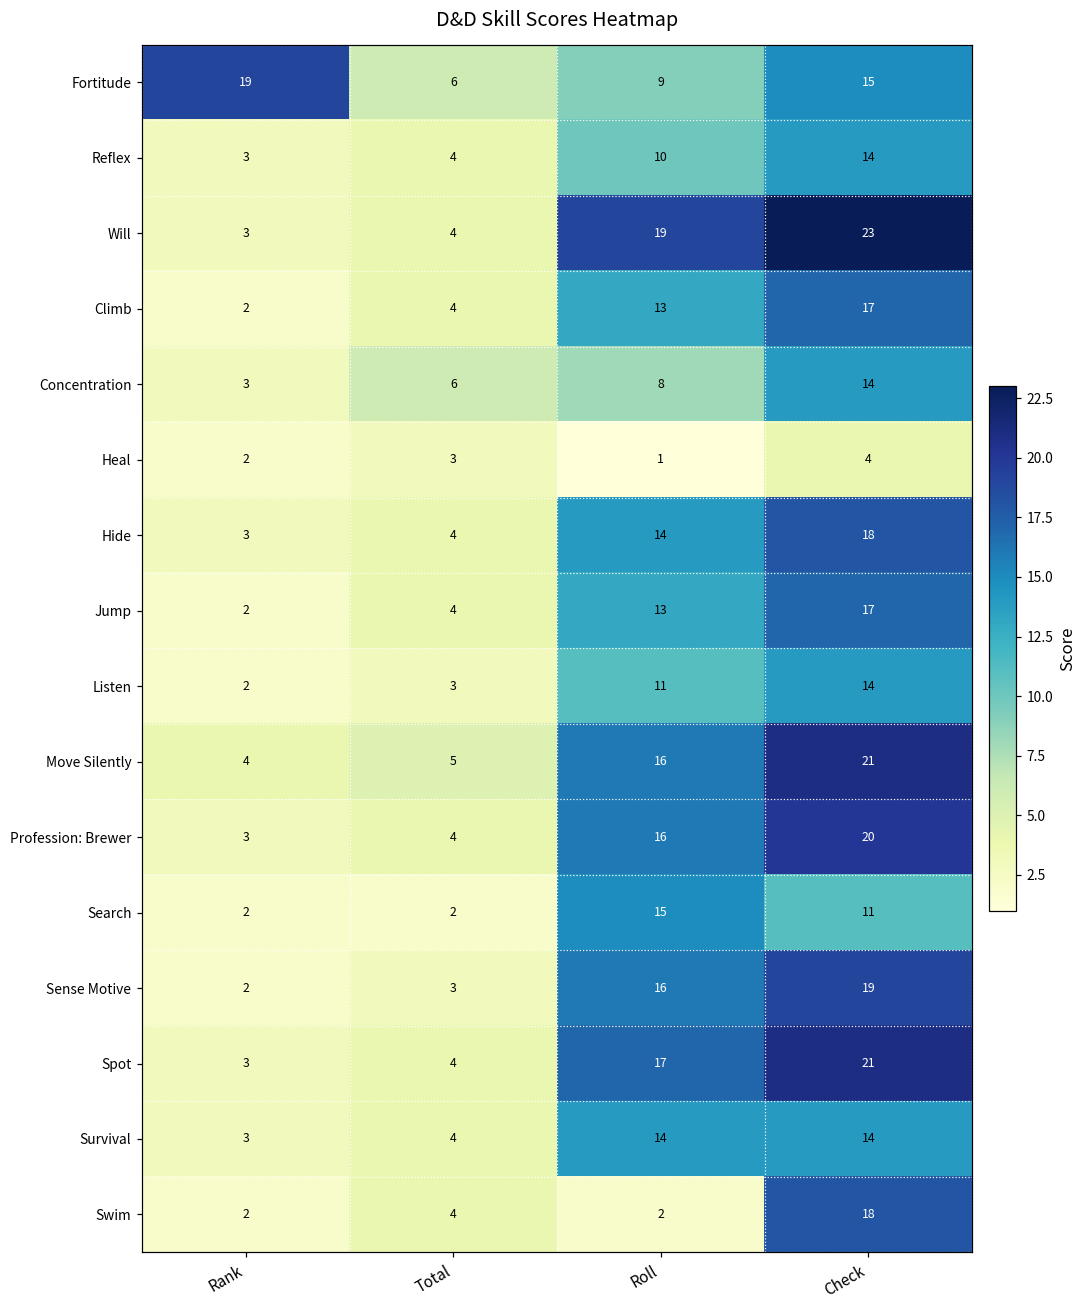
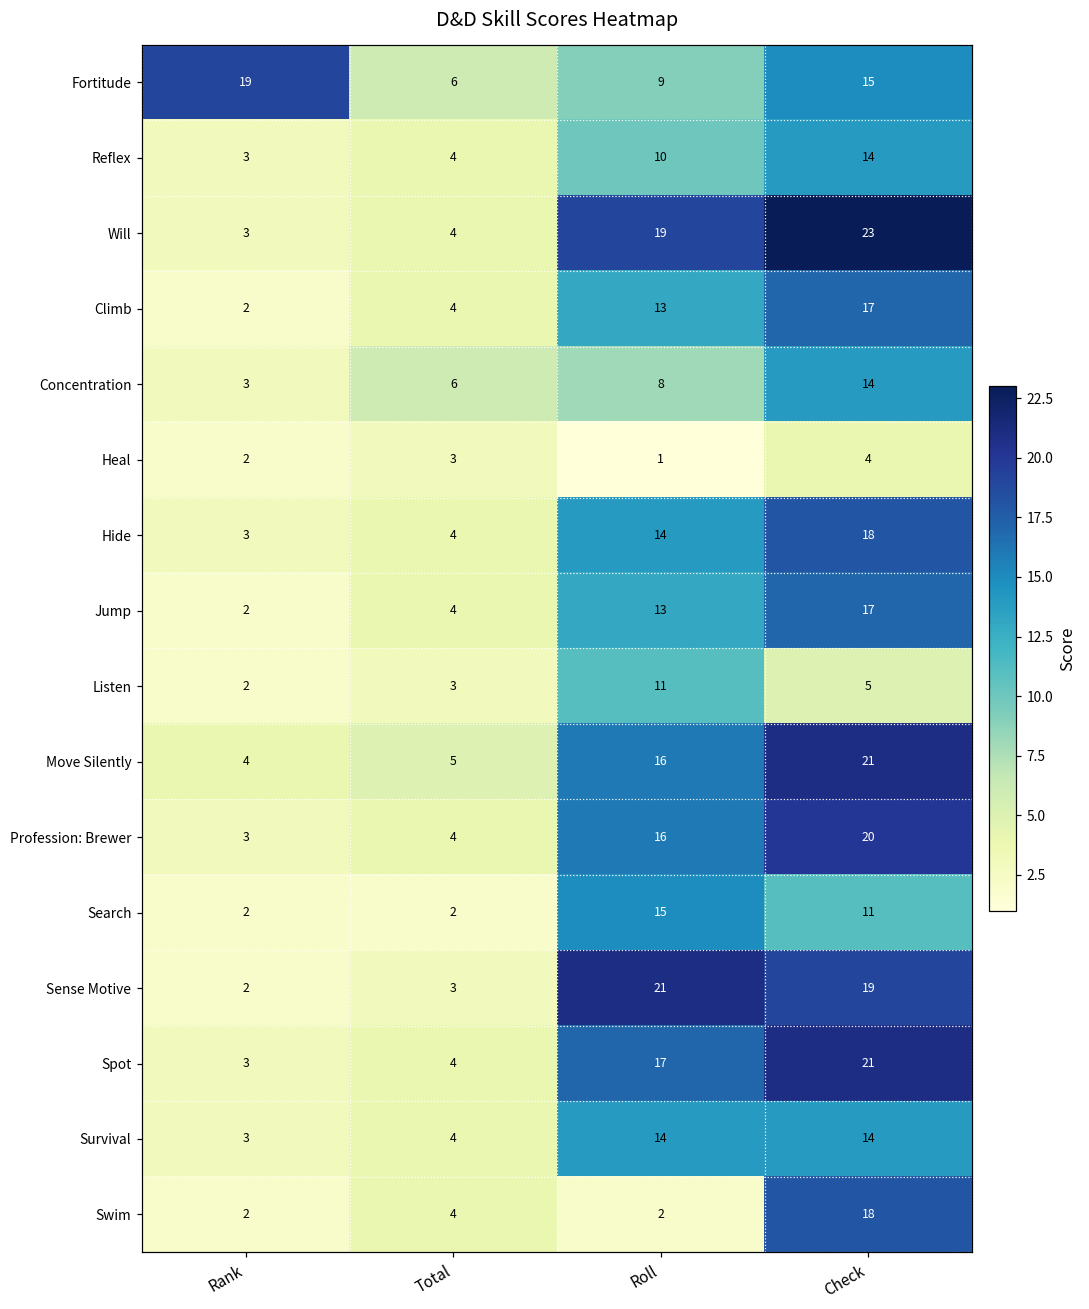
Listen, Check: 14 -> 5
Sense Motive, Roll: 16 -> 21
